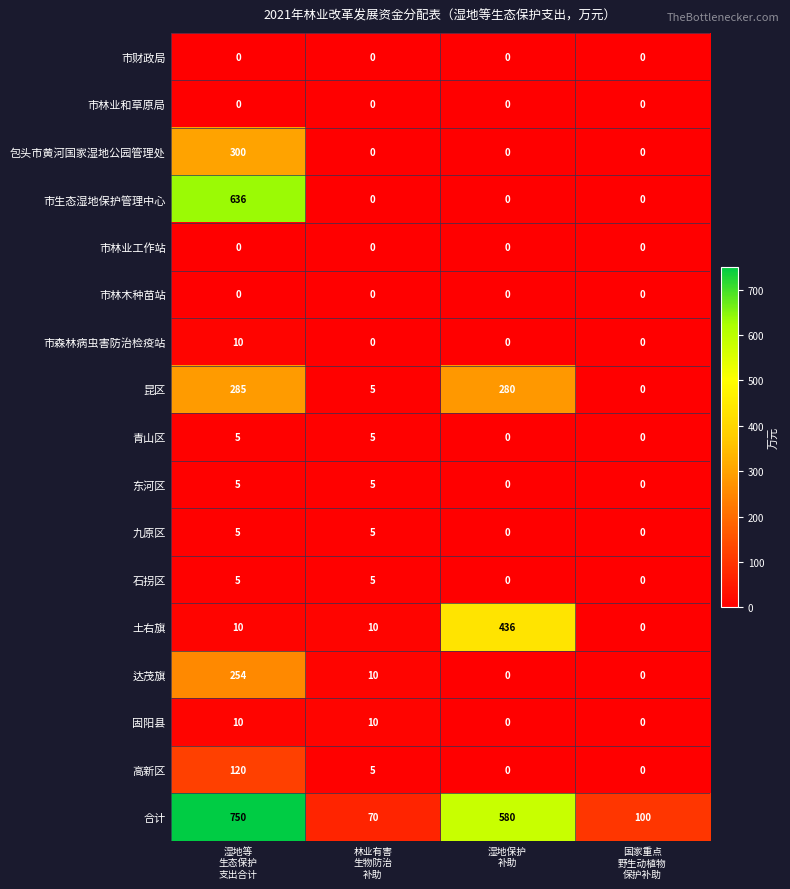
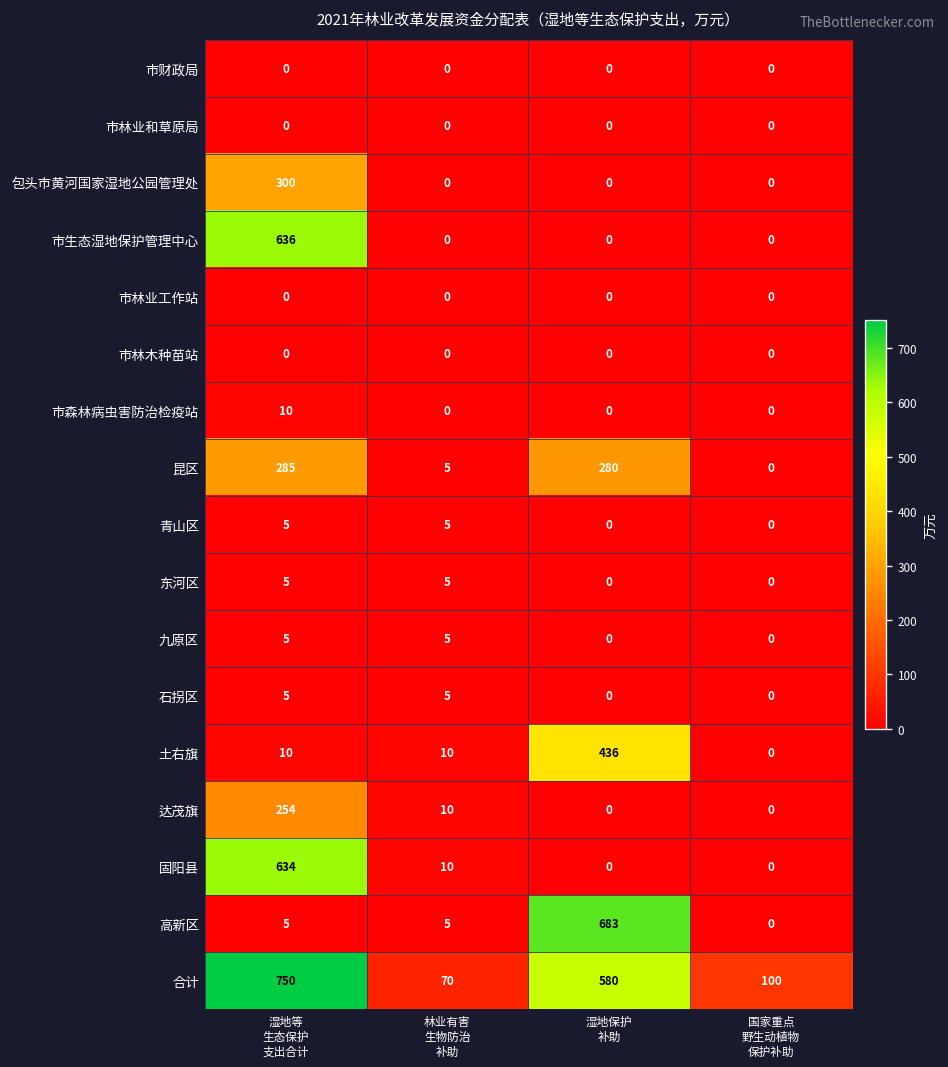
固阳县, 湿地等 生态保护 支出合计: 10 -> 634
高新区, 湿地等 生态保护 支出合计: 120 -> 5
高新区, 湿地保护 补助: 0 -> 683
